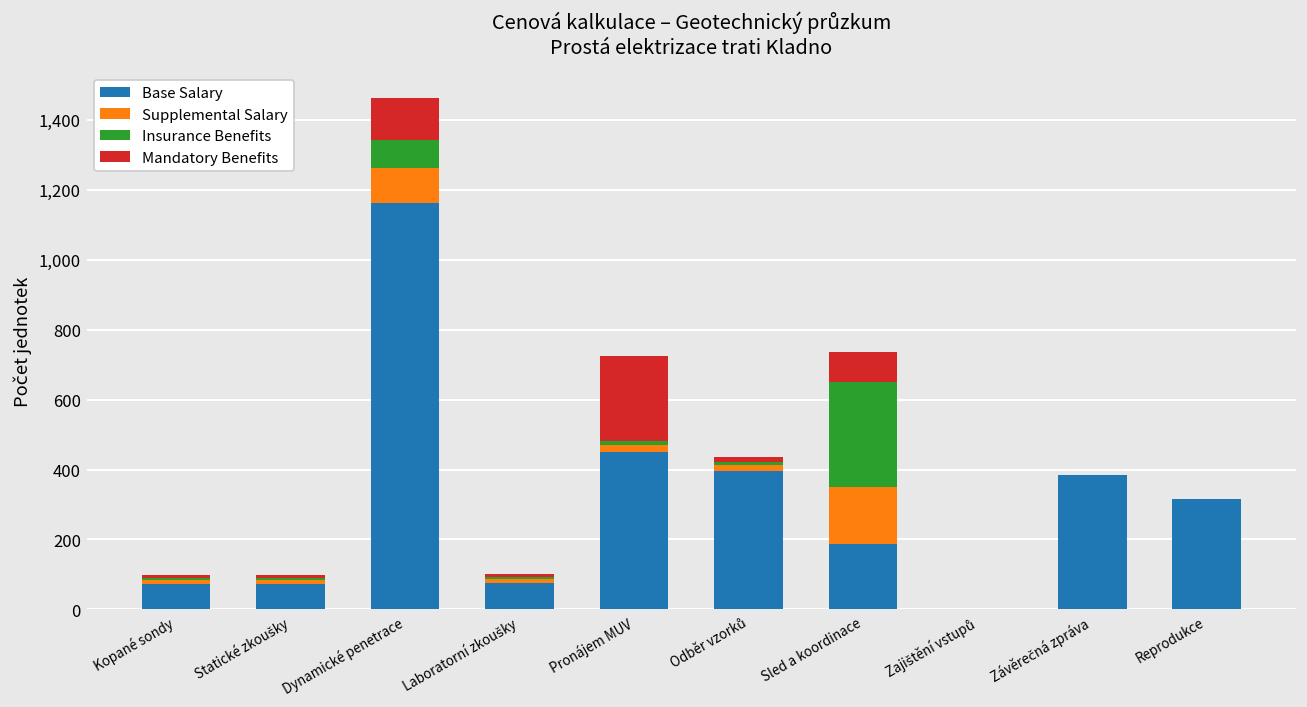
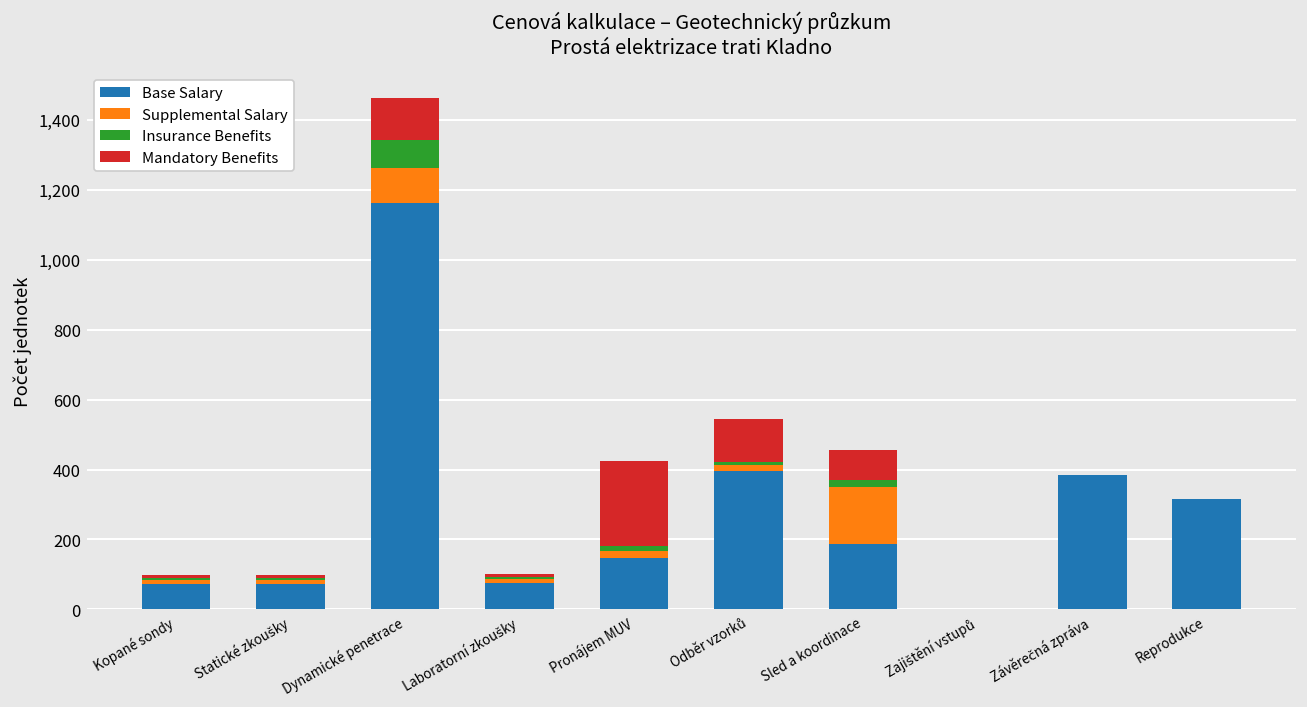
Base Salary, Pronájem MUV: 450 -> 150
Mandatory Benefits, Odběr vzorků: 10 -> 120
Insurance Benefits, Sled a koordinace: 300 -> 20
